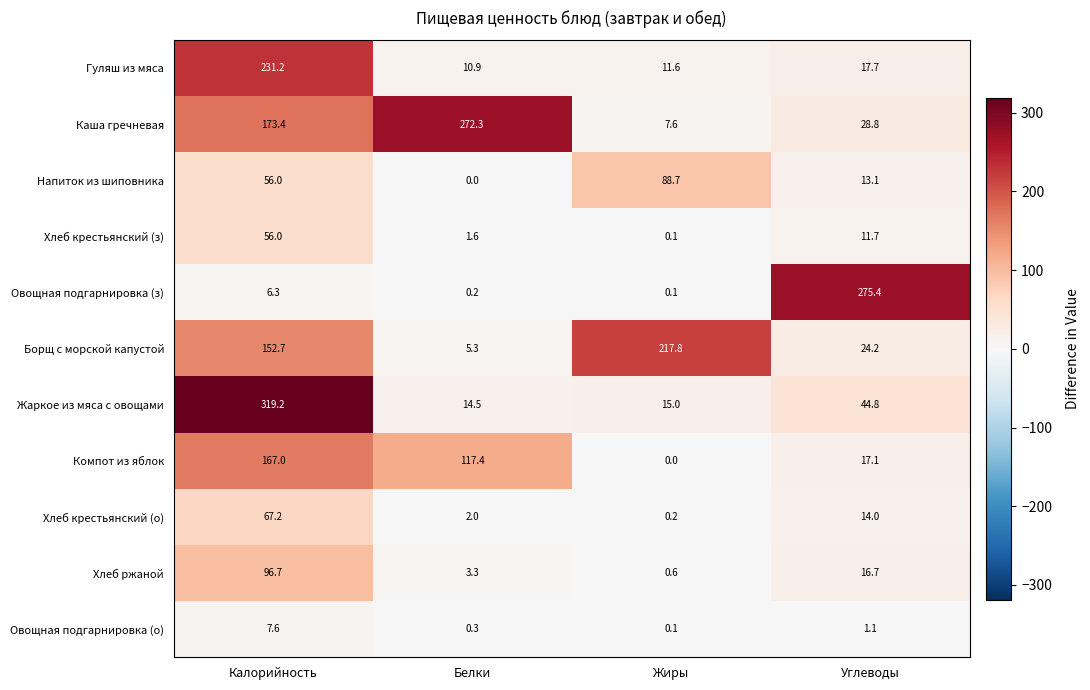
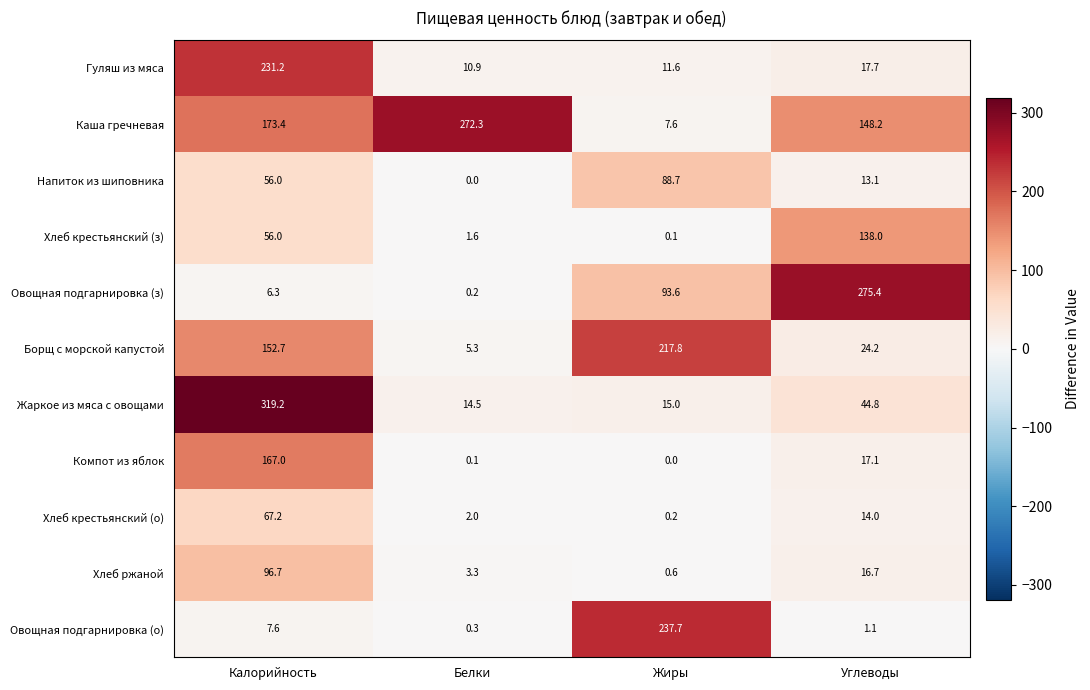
Каша гречневая, Углеводы: 28.8 -> 148.2
Хлеб крестьянский (з), Углеводы: 11.7 -> 138.0
Овощная подгарнировка (з), Жиры: 0.1 -> 93.6
Компот из яблок, Белки: 117.4 -> 0.1
Овощная подгарнировка (о), Жиры: 0.1 -> 237.7
